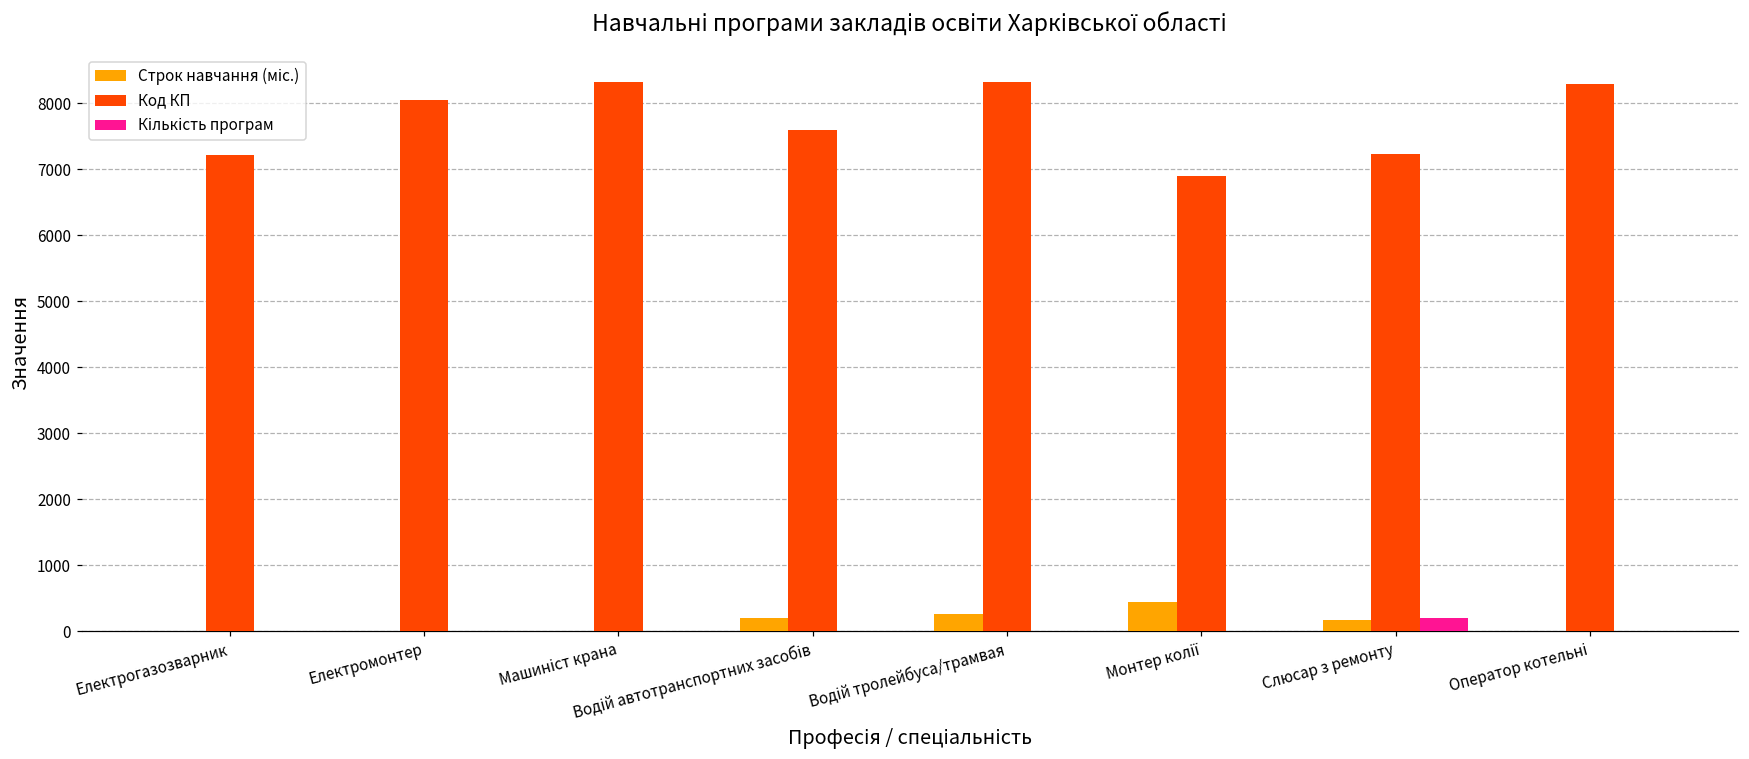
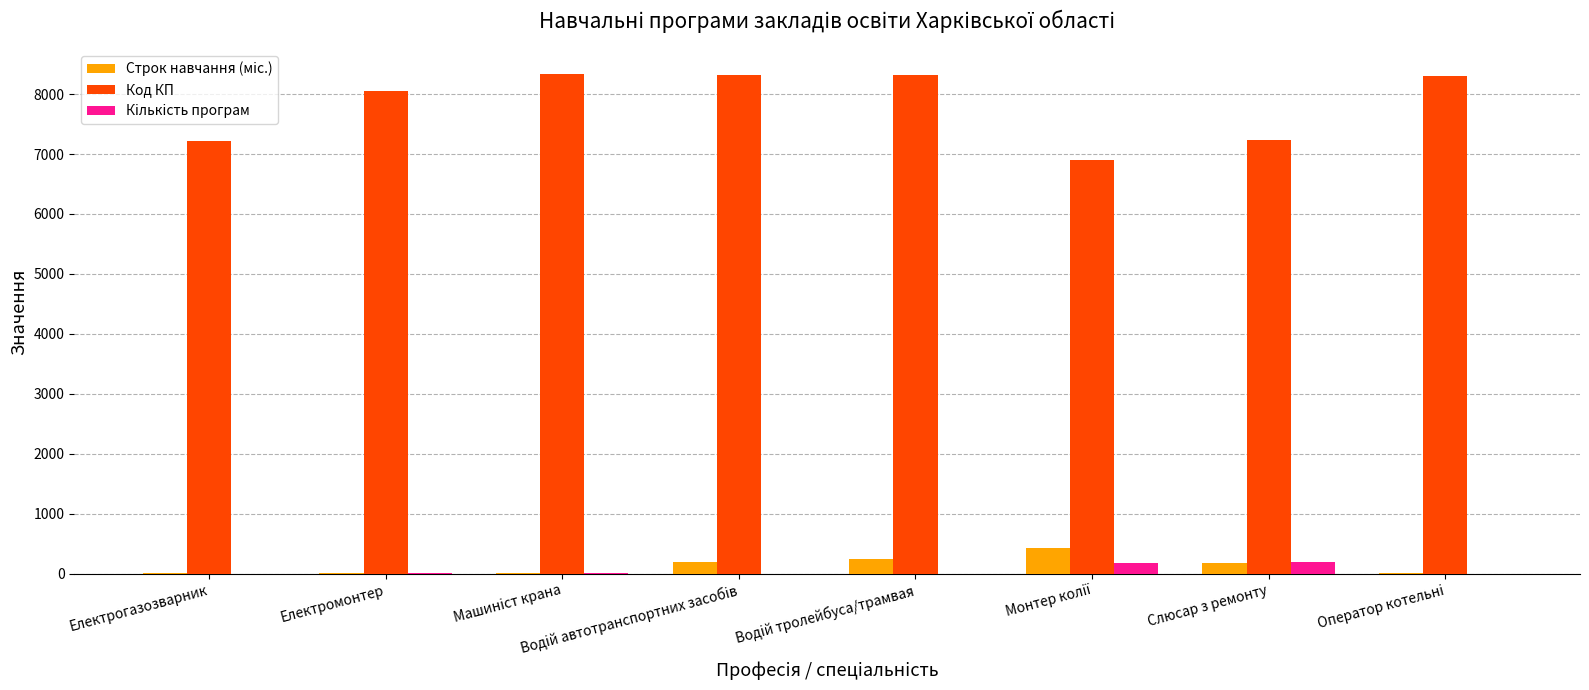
Код КП, Водій автотранспортних засобів: 7600 -> 8300
Кількість програм, Монтер колії: 0 -> 200
